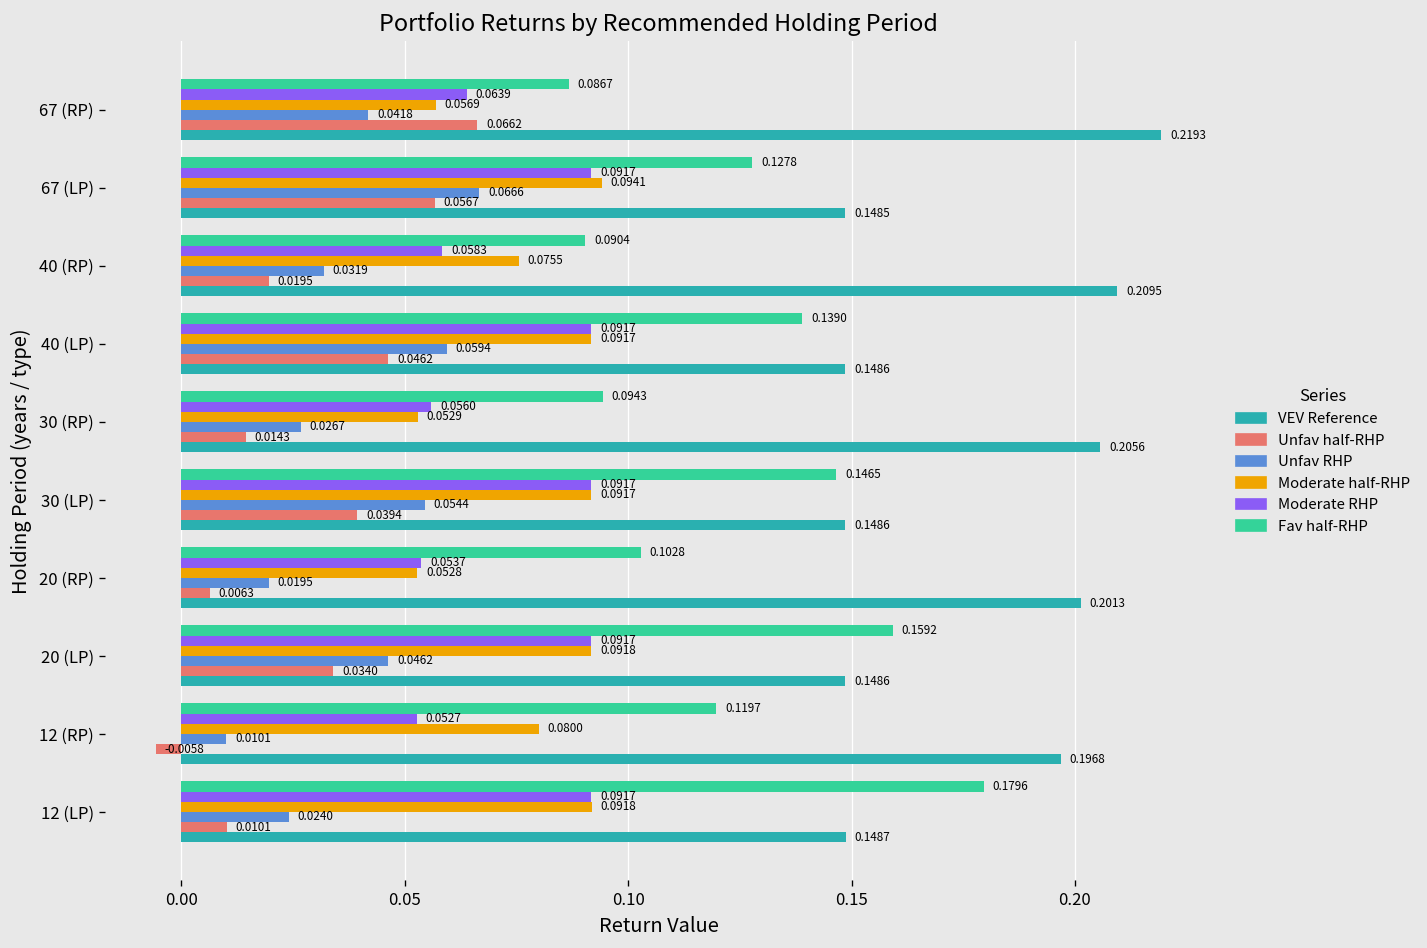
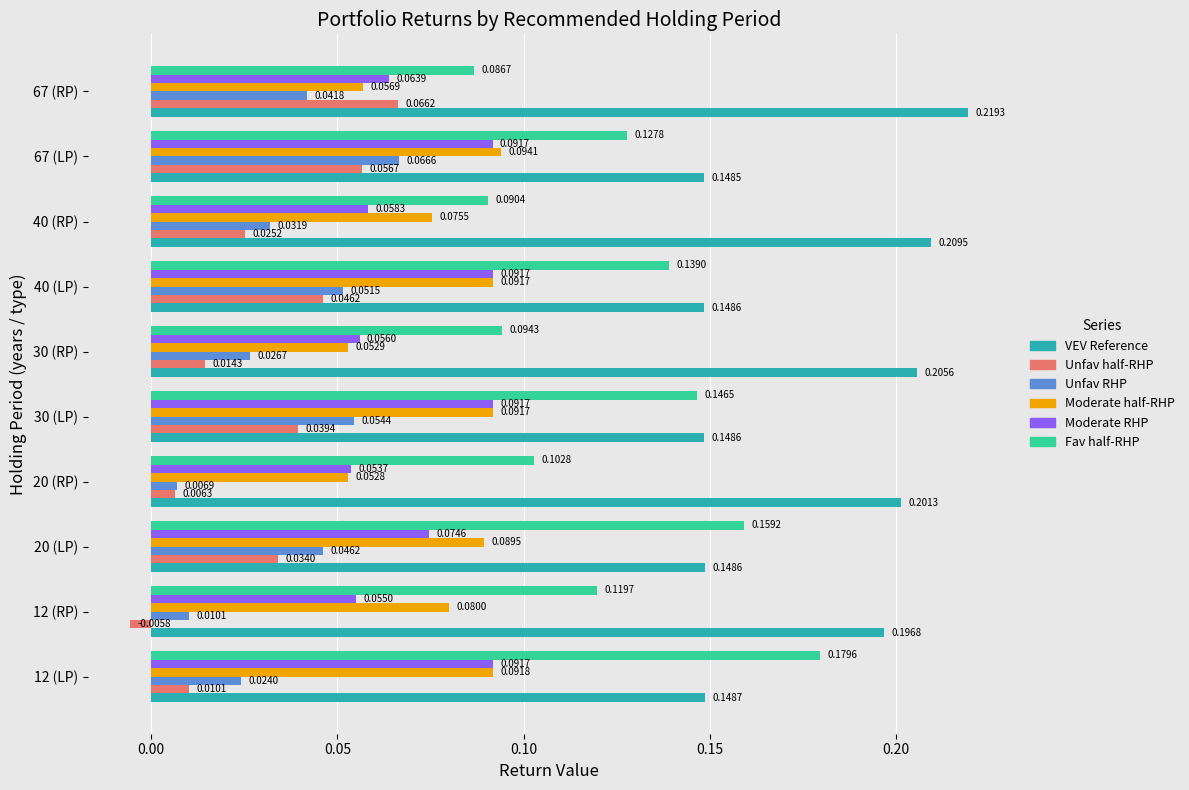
Unfav half-RHP, 40 (RP): 0.0195 -> 0.0252
Unfav RHP, 40 (LP): 0.0594 -> 0.0515
Unfav RHP, 20 (RP): 0.0195 -> 0.0069
Moderate RHP, 20 (LP): 0.0917 -> 0.0746
Moderate half-RHP, 20 (LP): 0.0918 -> 0.0895
Moderate RHP, 12 (RP): 0.0527 -> 0.0550
